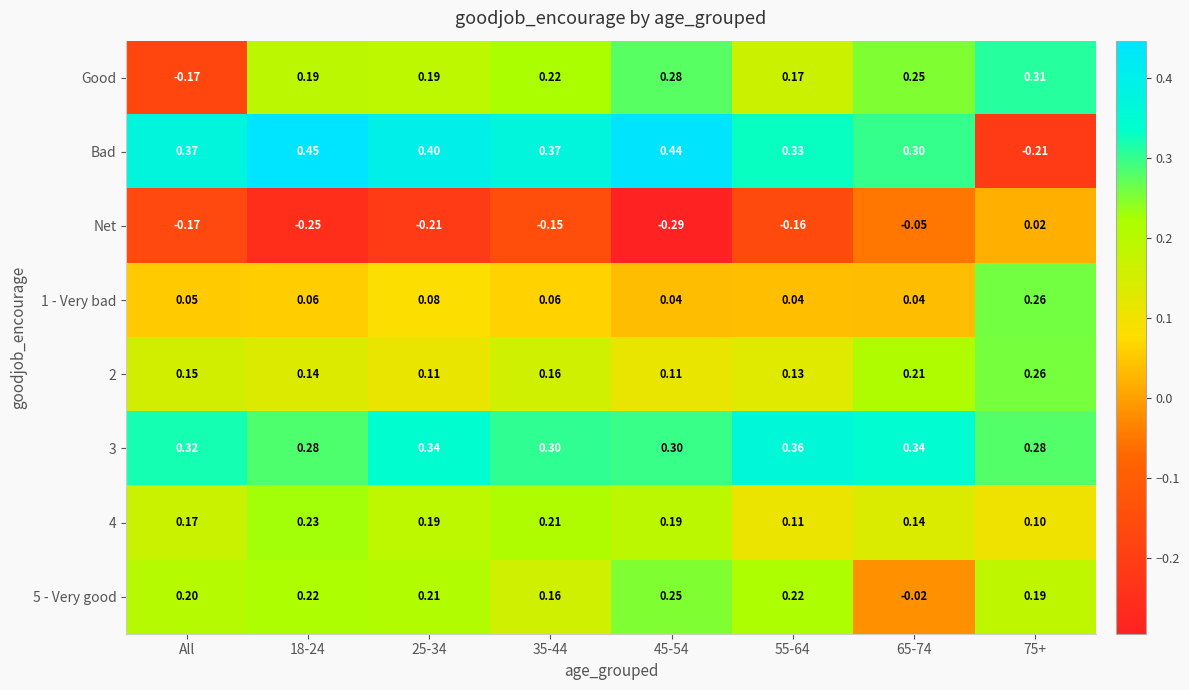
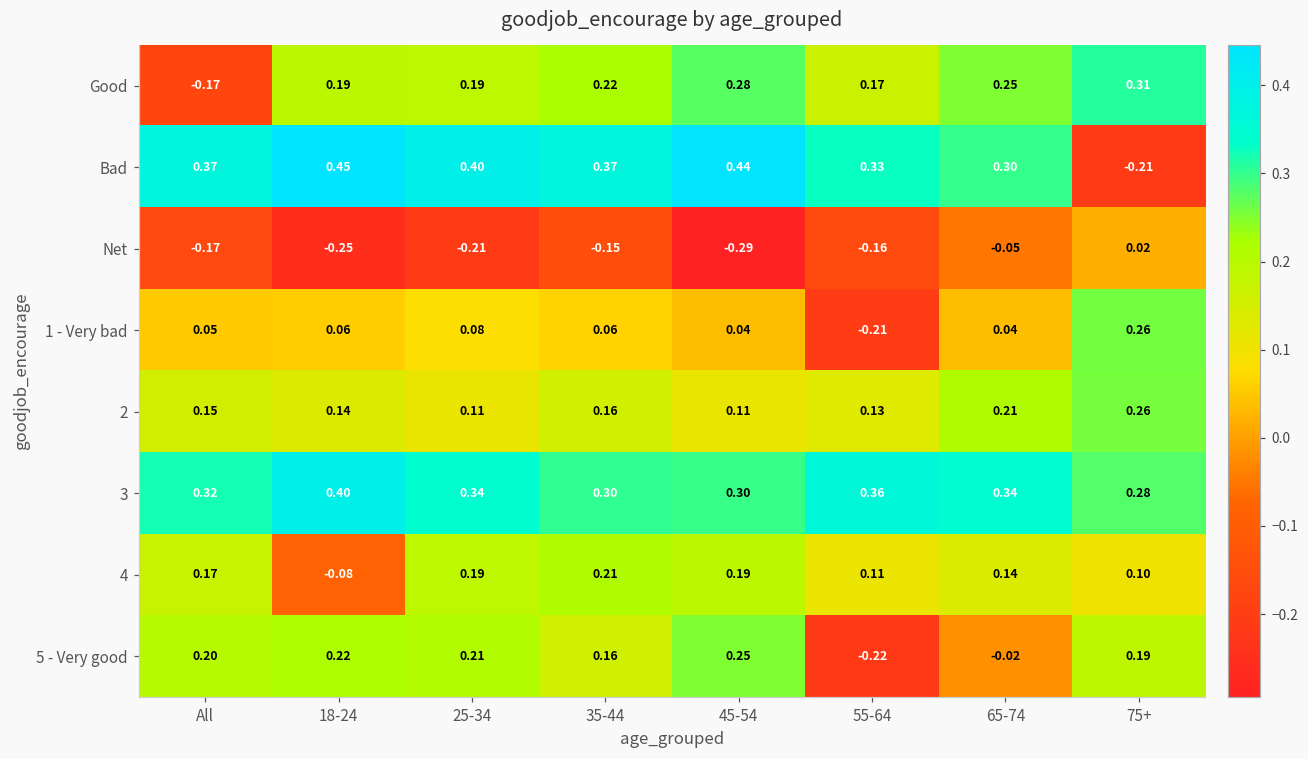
1 - Very bad, 55-64: 0.04 -> -0.21
3, 18-24: 0.28 -> 0.40
4, 18-24: 0.23 -> -0.08
5 - Very good, 55-64: 0.22 -> -0.22
